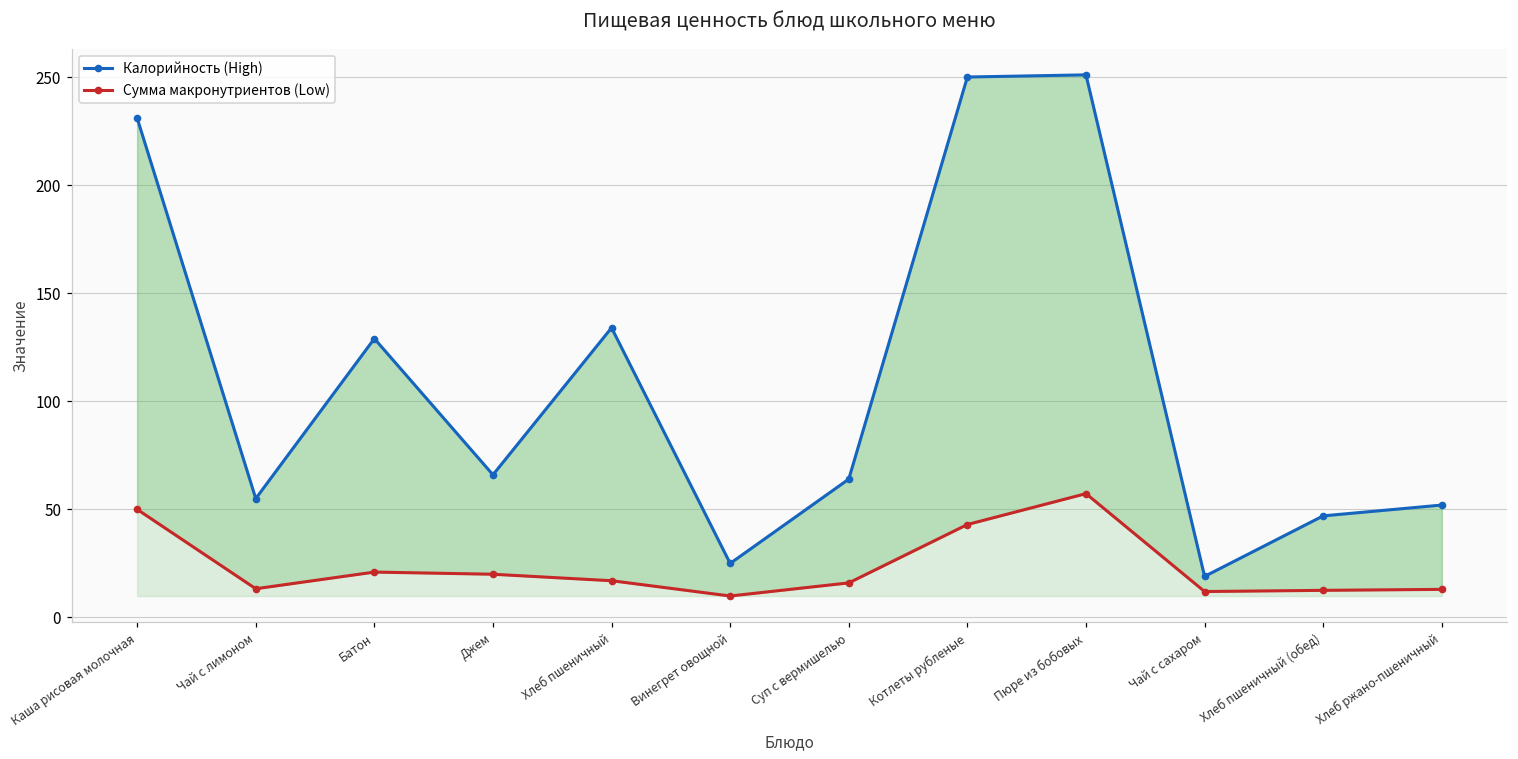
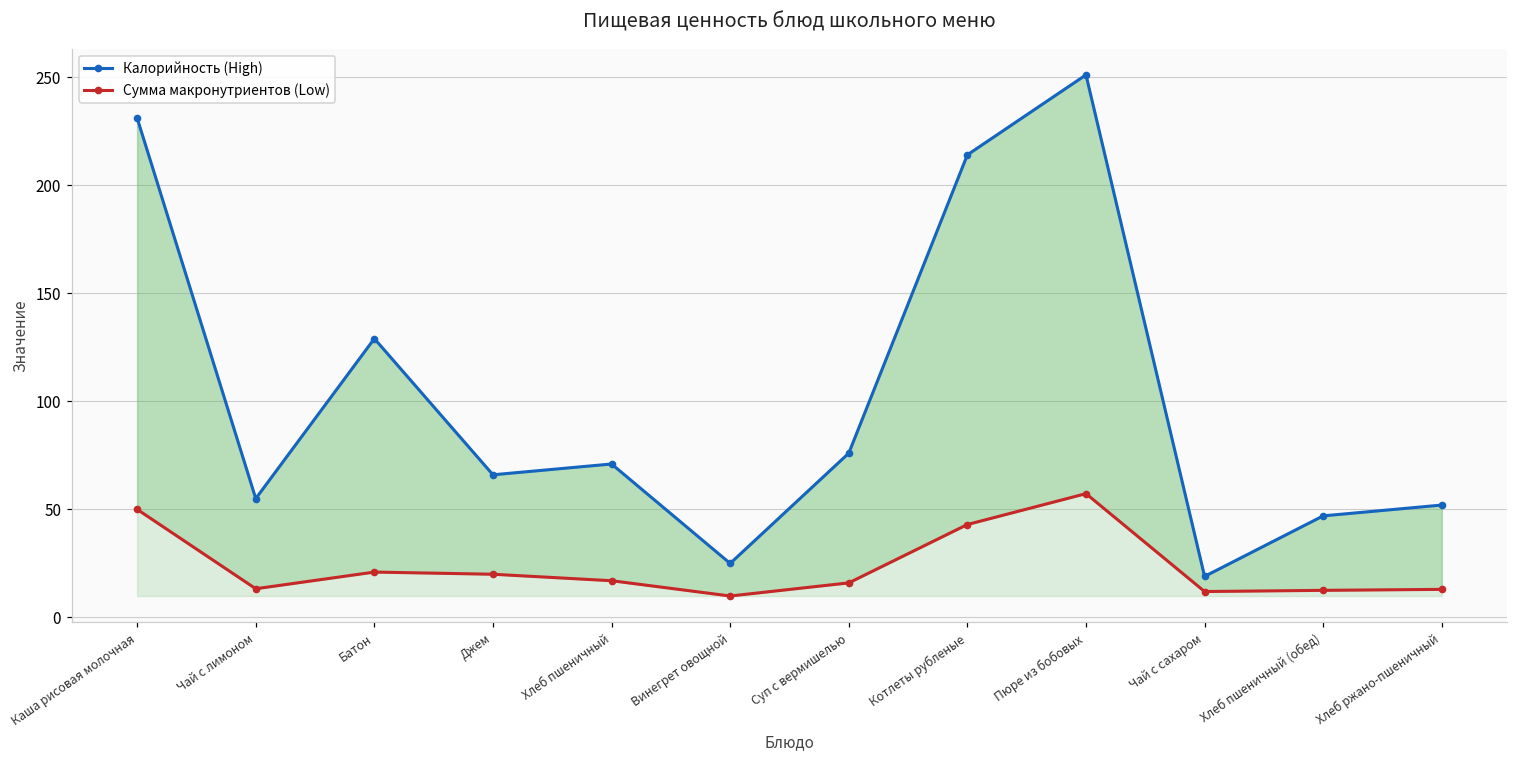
Калорийность (High), Хлеб пшеничный: 134 -> 71
Калорийность (High), Суп с вермишелью: 64 -> 76
Калорийность (High), Котлеты рубленые: 250 -> 214
